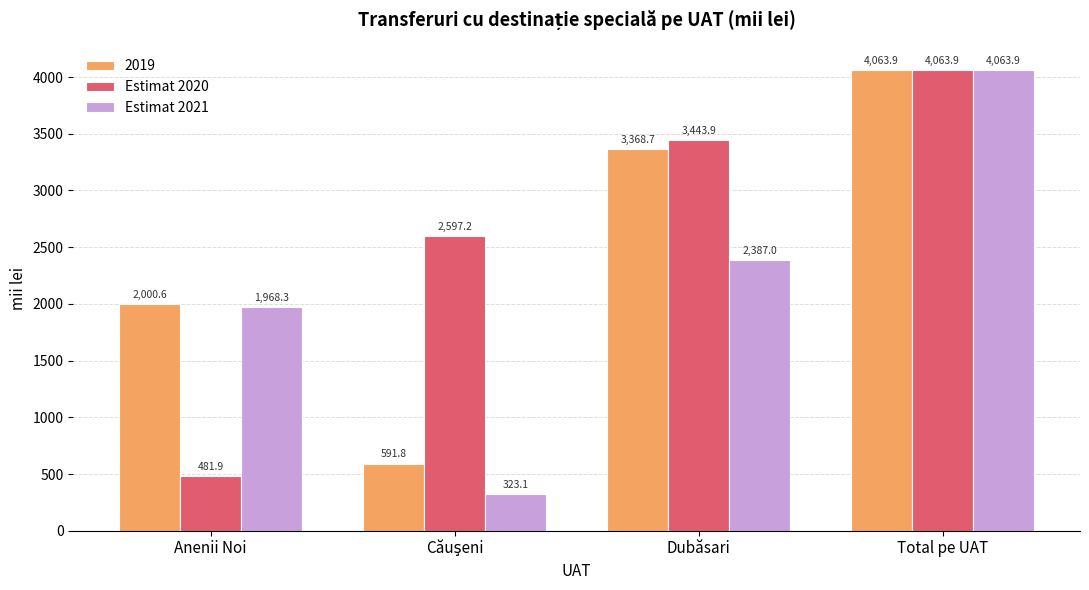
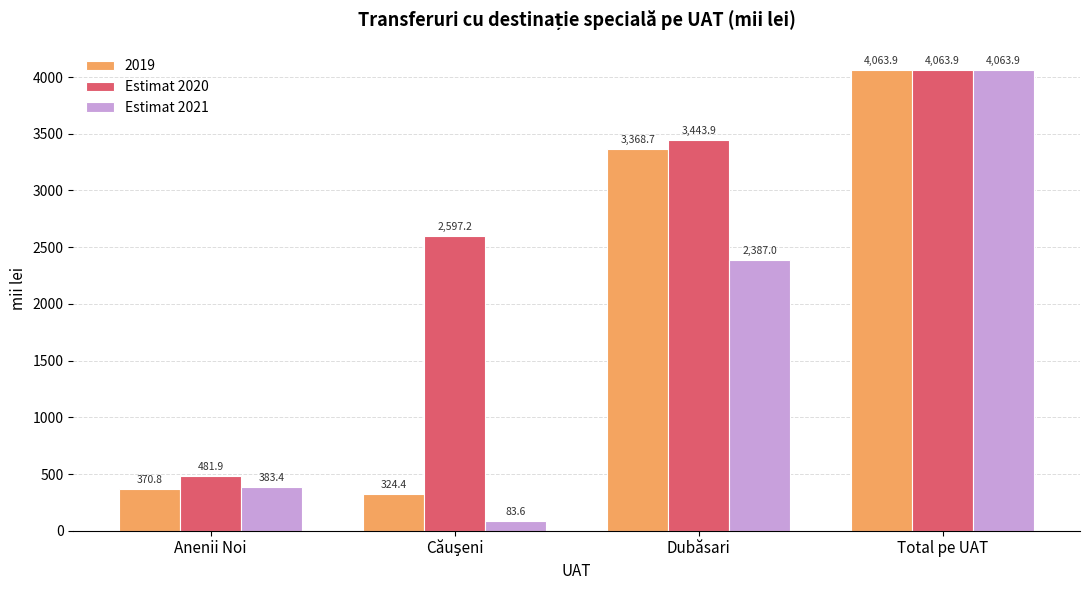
2019, Anenii Noi: 2,000.6 -> 370.8
Estimat 2021, Anenii Noi: 1,968.3 -> 383.4
2019, Căuşeni: 591.8 -> 324.4
Estimat 2021, Căuşeni: 323.1 -> 83.6
